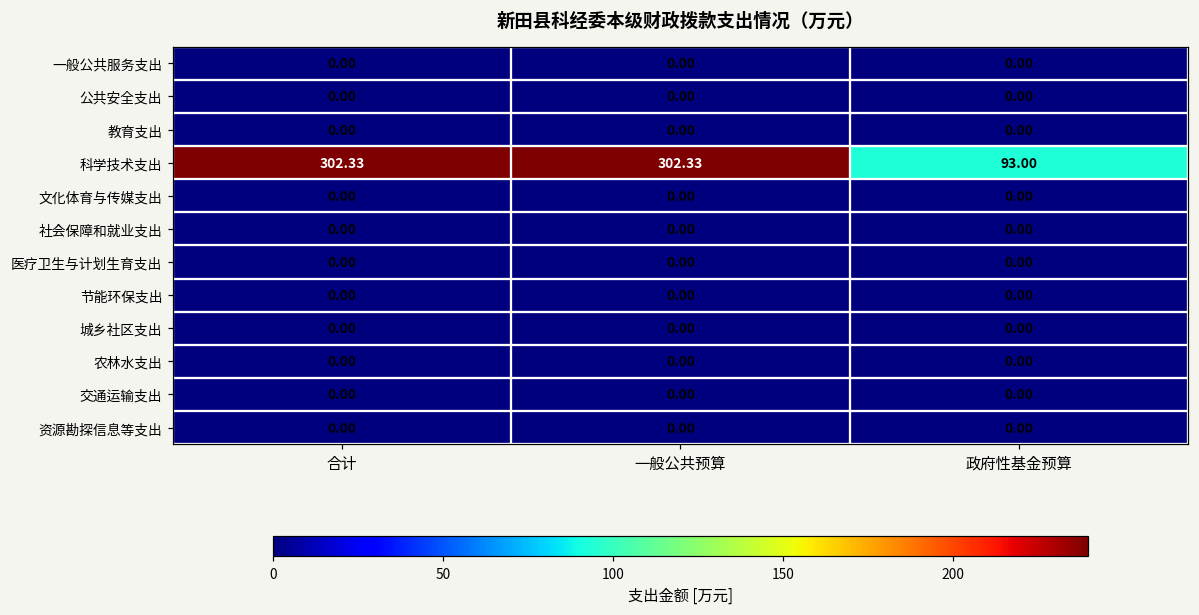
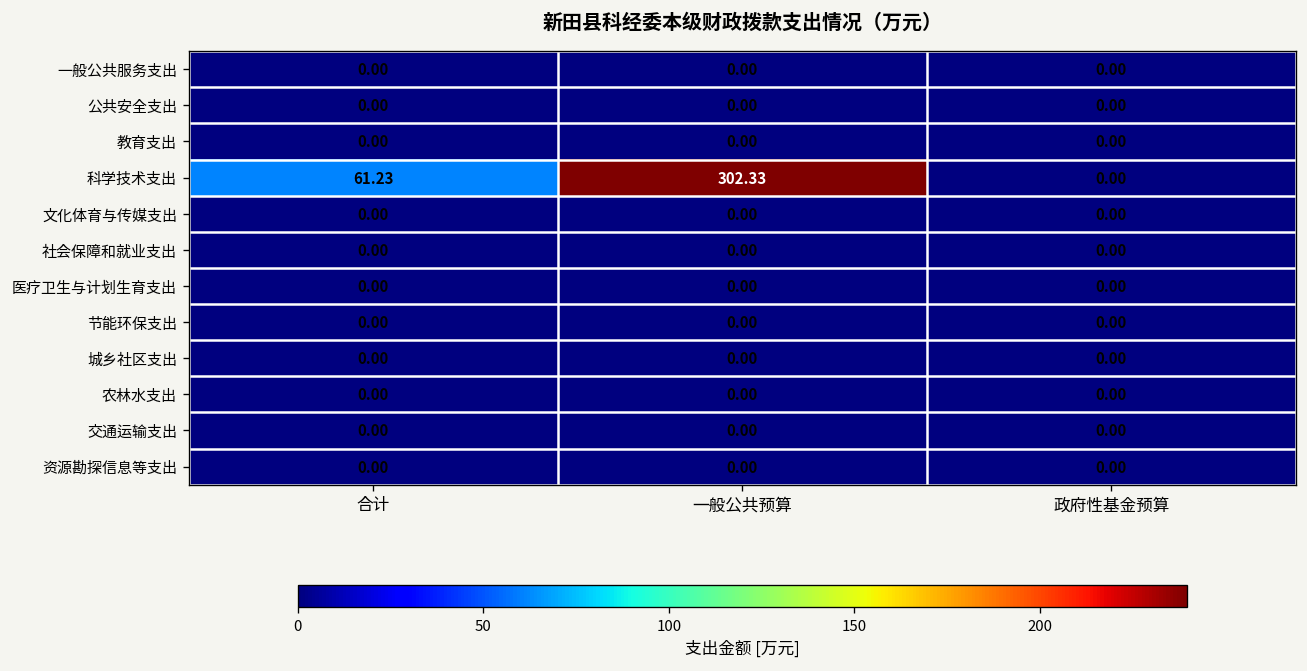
科学技术支出, 合计: 302.33 -> 61.23
科学技术支出, 政府性基金预算: 93.00 -> 0.00
